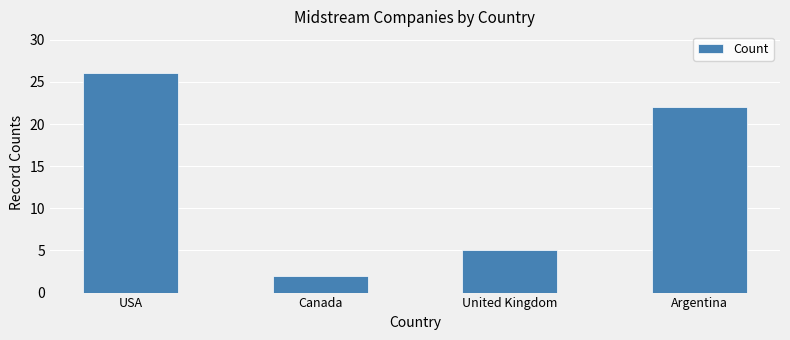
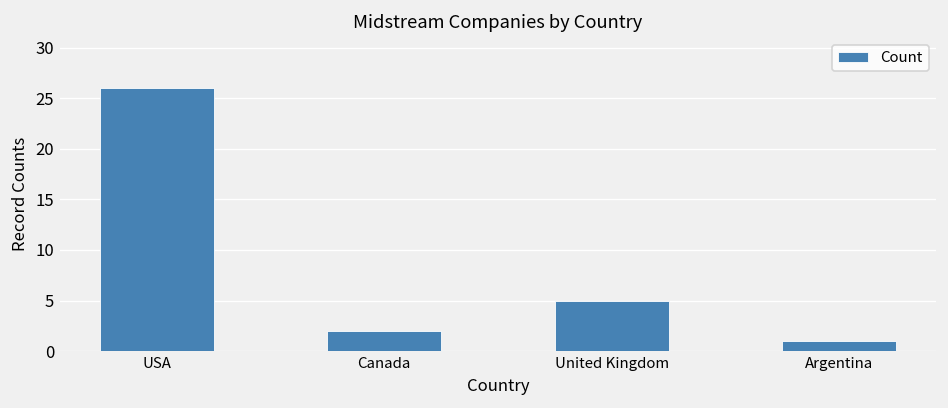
Argentina: 22 -> 1
